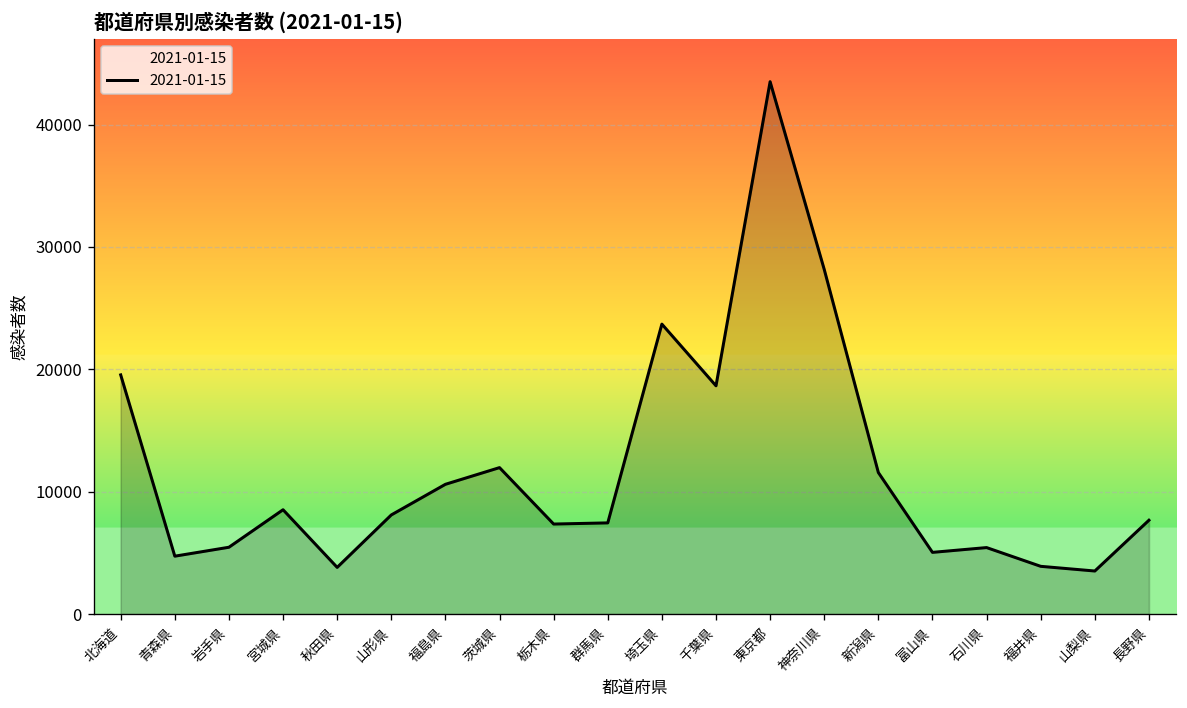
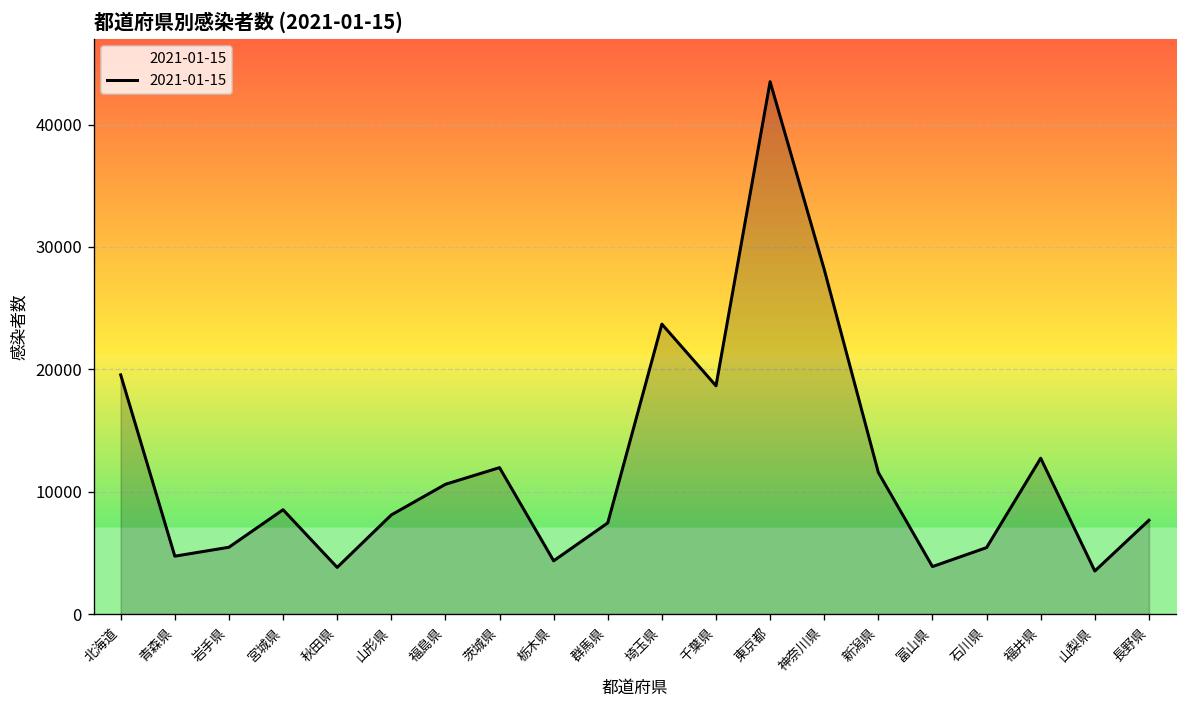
栃木県: 7400 -> 4400
富山県: 5100 -> 3900
福井県: 3900 -> 12700
